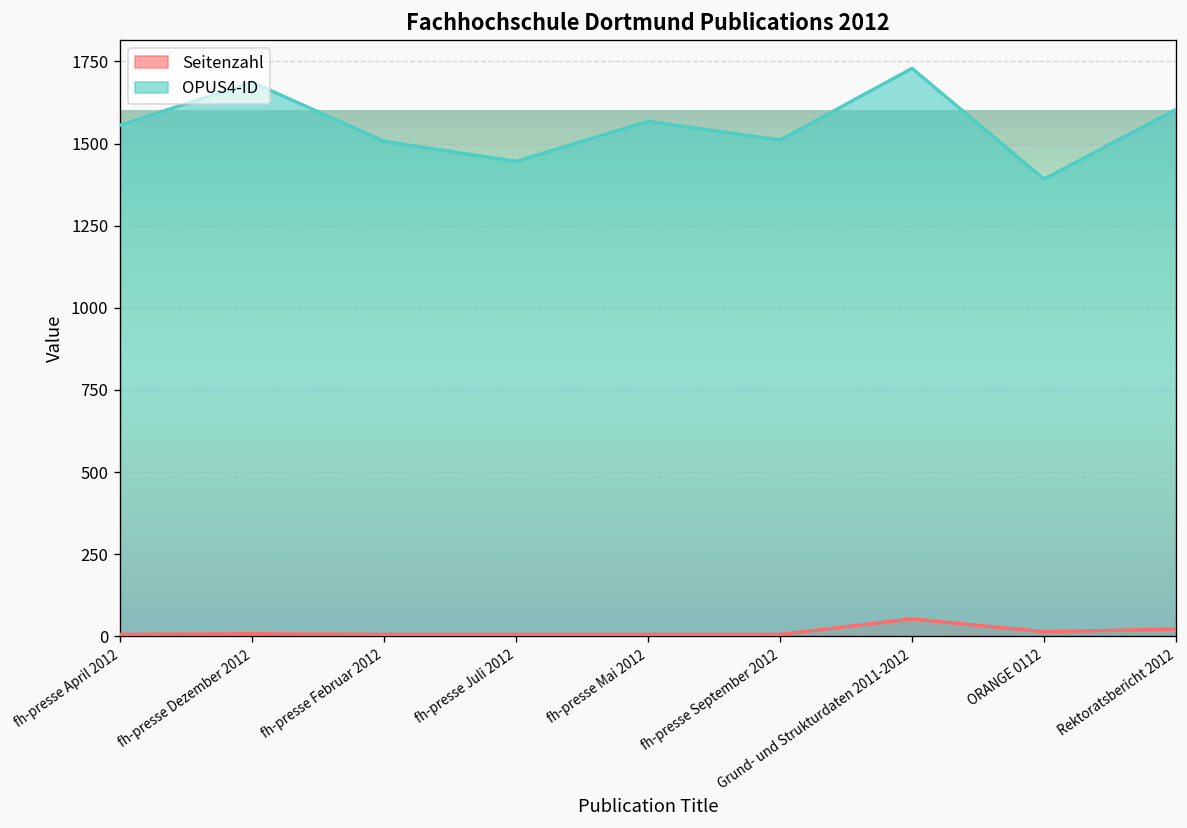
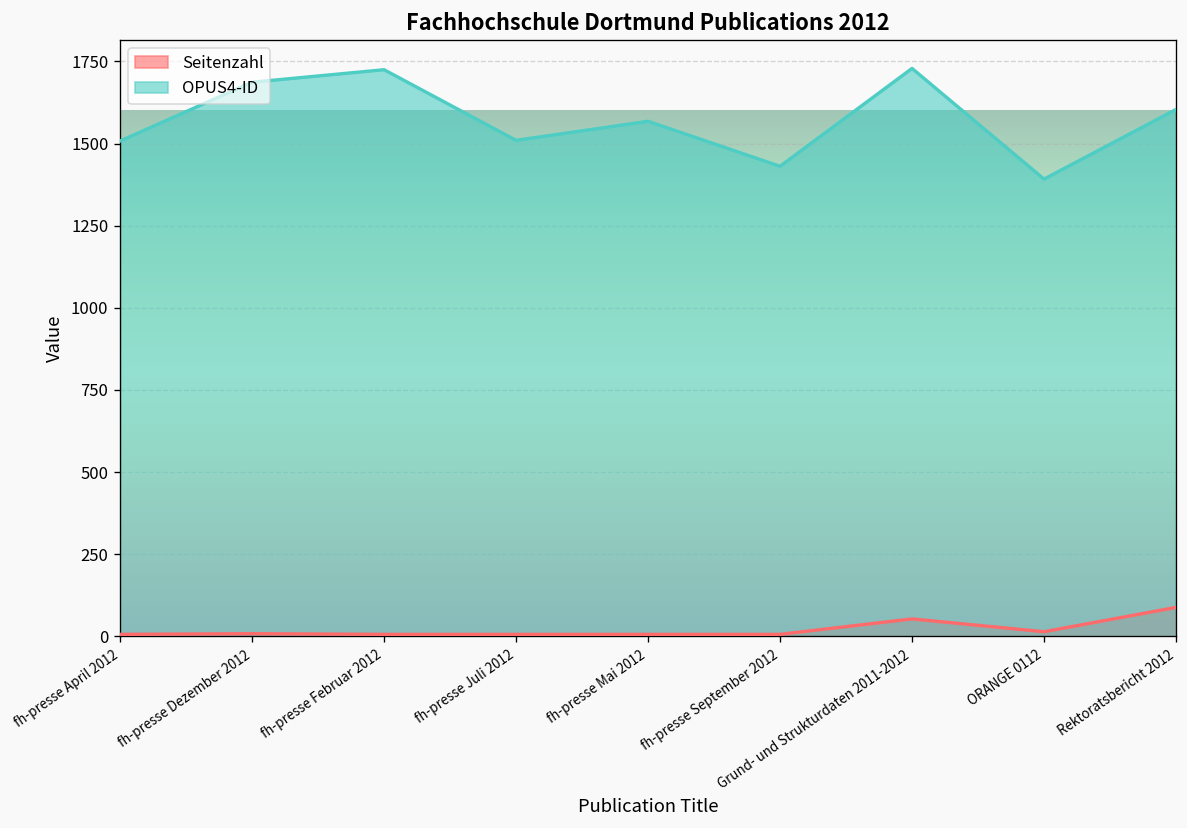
OPUS4-ID, fh-presse April 2012: 1560 -> 1510
OPUS4-ID, fh-presse Februar 2012: 1510 -> 1730
OPUS4-ID, fh-presse Juli 2012: 1450 -> 1510
OPUS4-ID, fh-presse September 2012: 1510 -> 1430
Seitenzahl, Rektoratsbericht 2012: 20 -> 90
